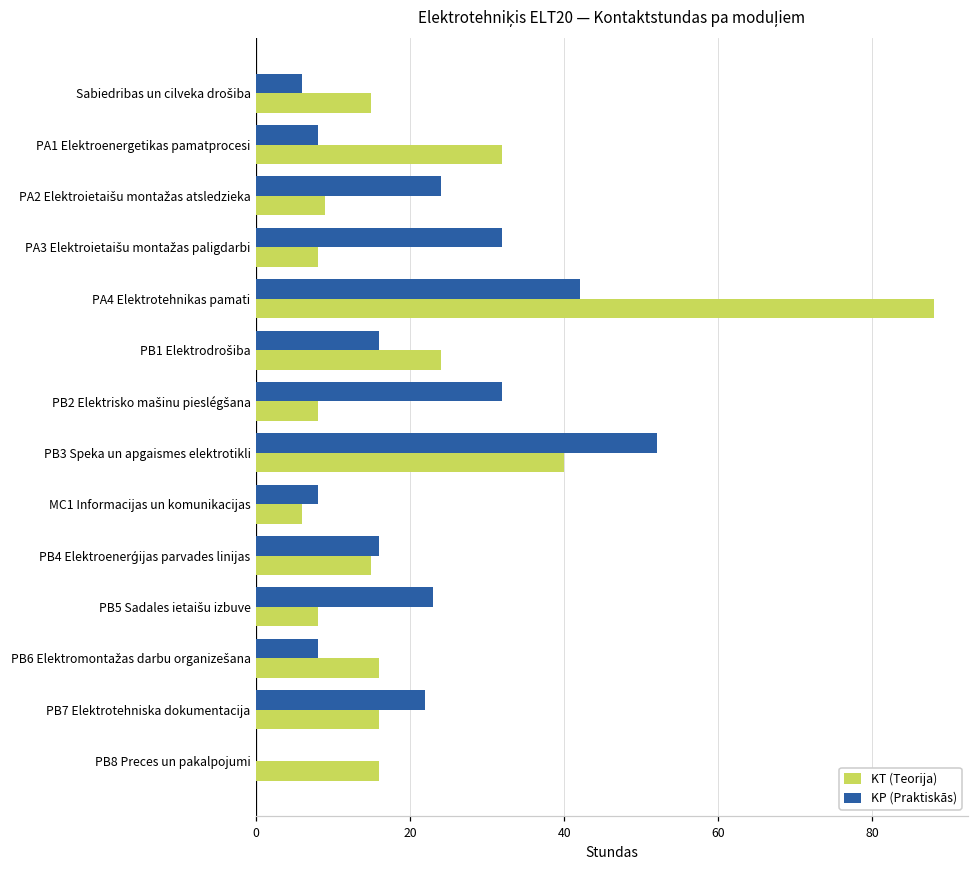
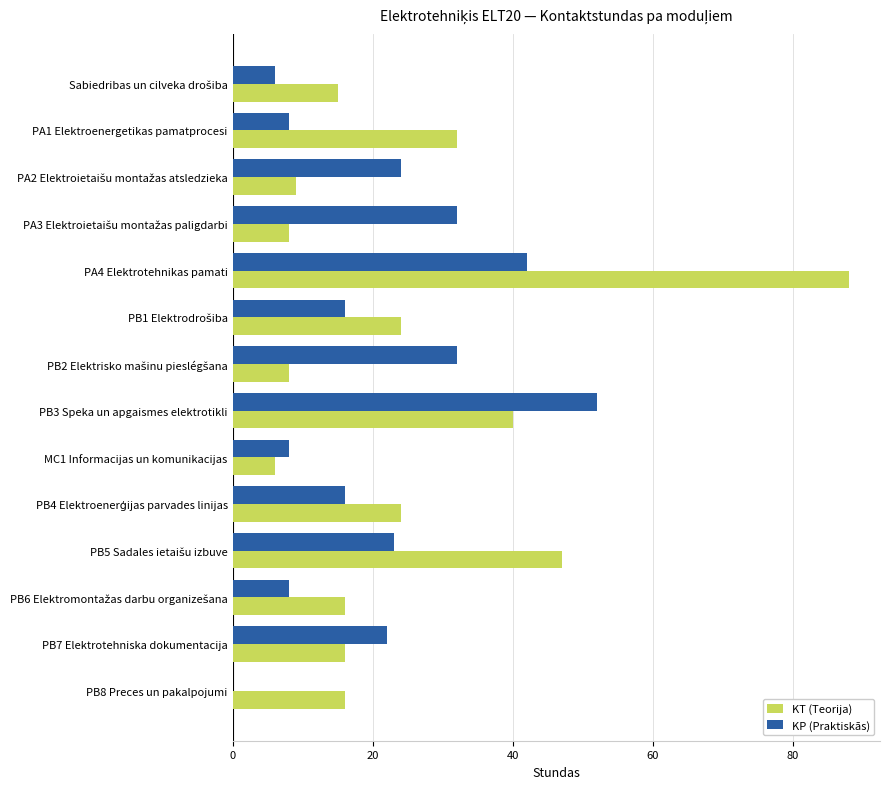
KT (Teorija), PB4 Elektroenerģijas parvades linijas: 15 -> 24
KT (Teorija), PB5 Sadales ietaišu izbuve: 8 -> 47
